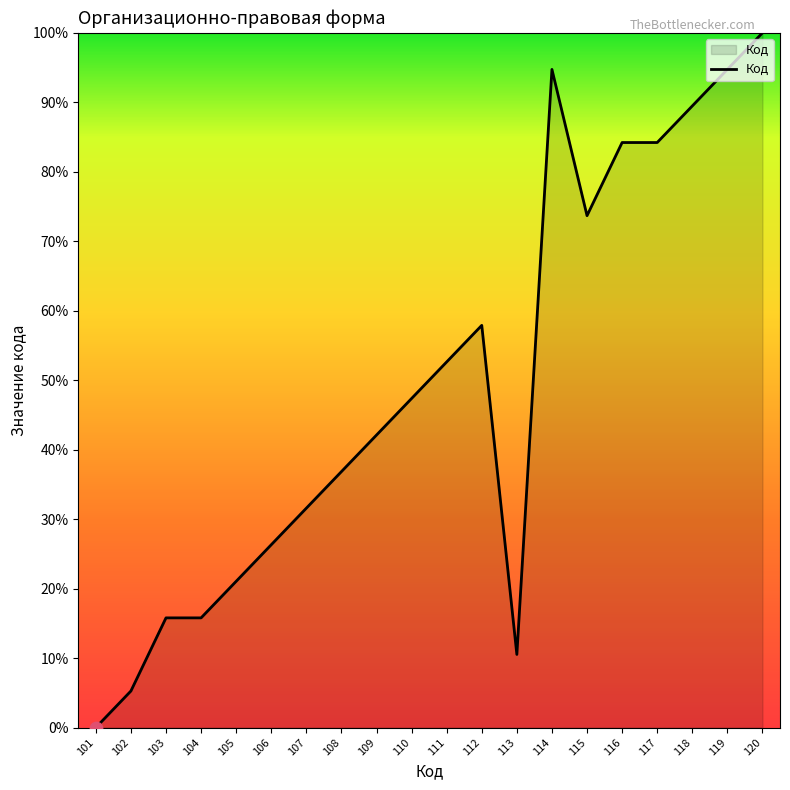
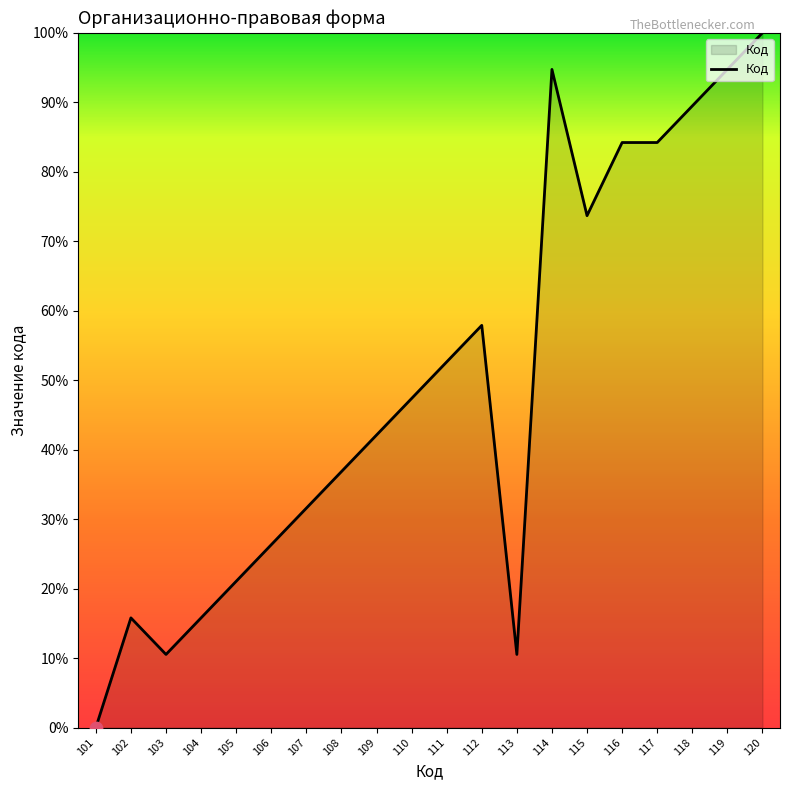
Код, 102: 5% -> 16%
Код, 103: 16% -> 11%
